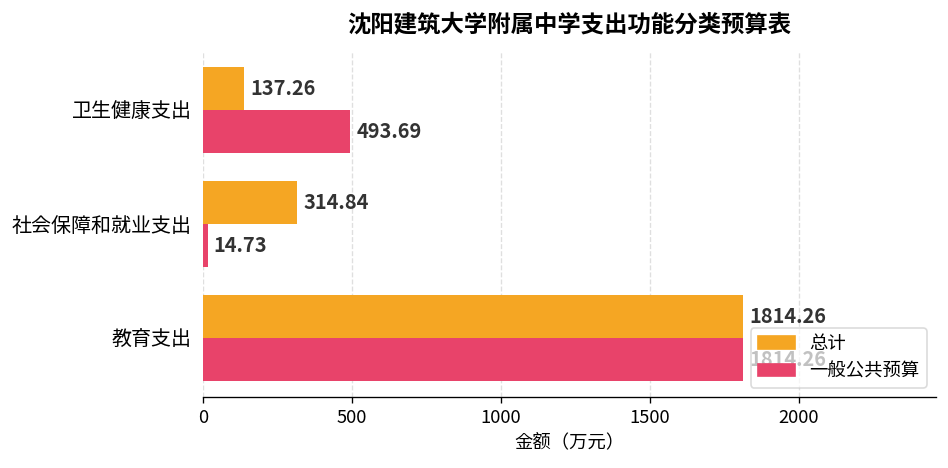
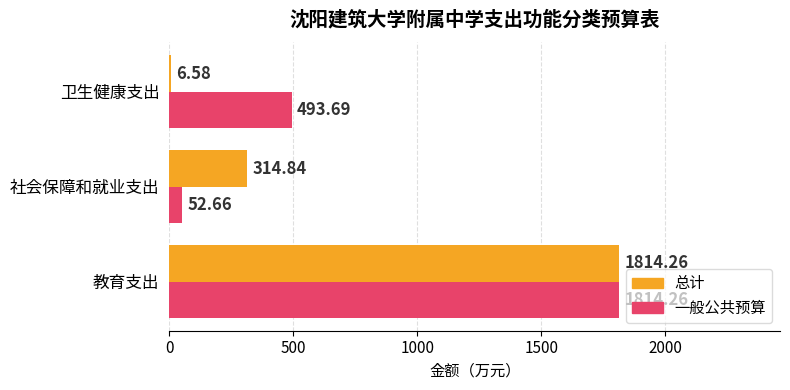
总计, 卫生健康支出: 137.26 -> 6.58
一般公共预算, 社会保障和就业支出: 14.73 -> 52.66
